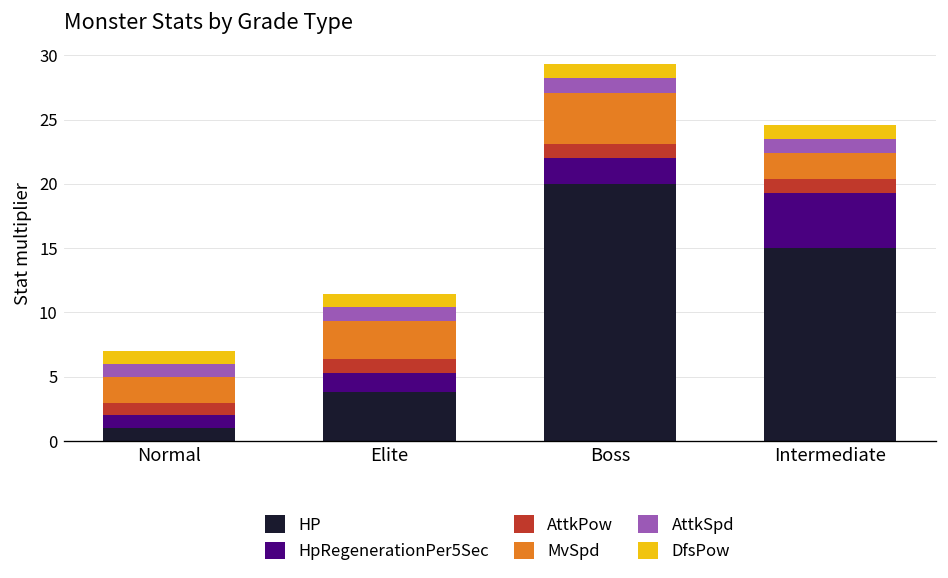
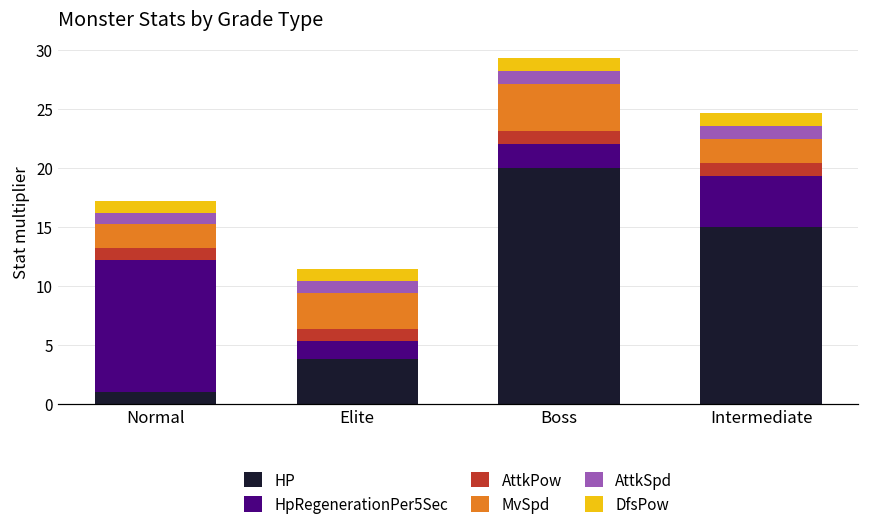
HpRegenerationPer5Sec, Normal: 1.0 -> 11.2
